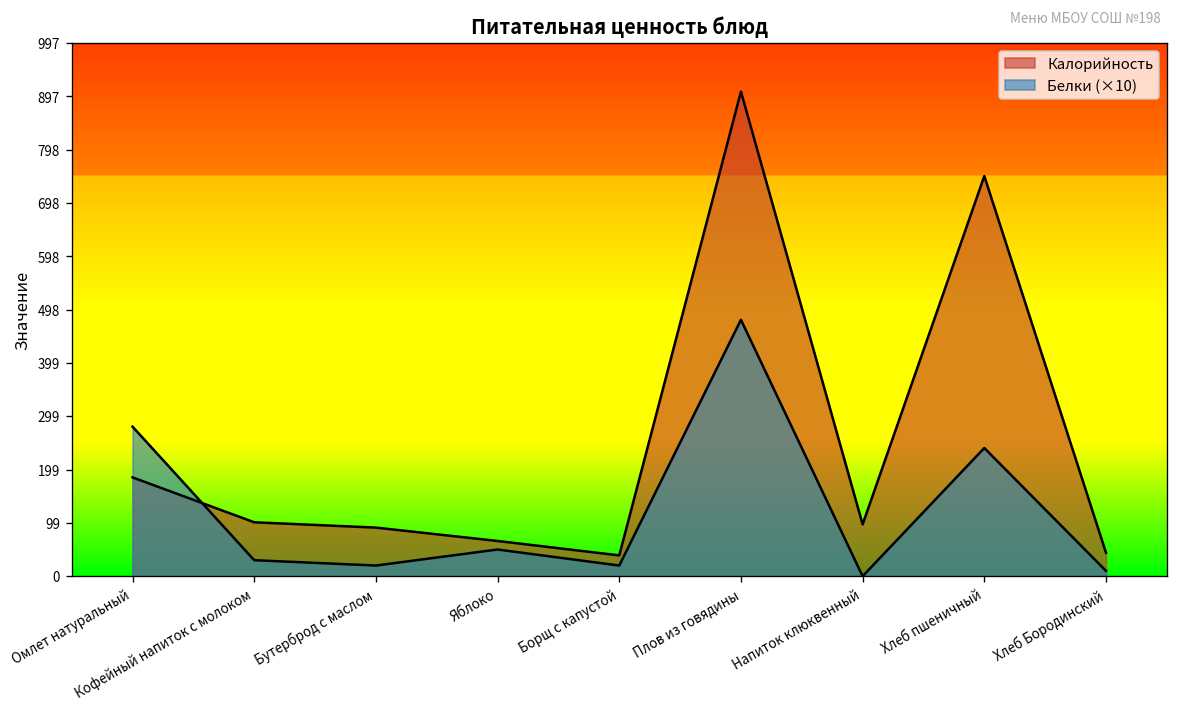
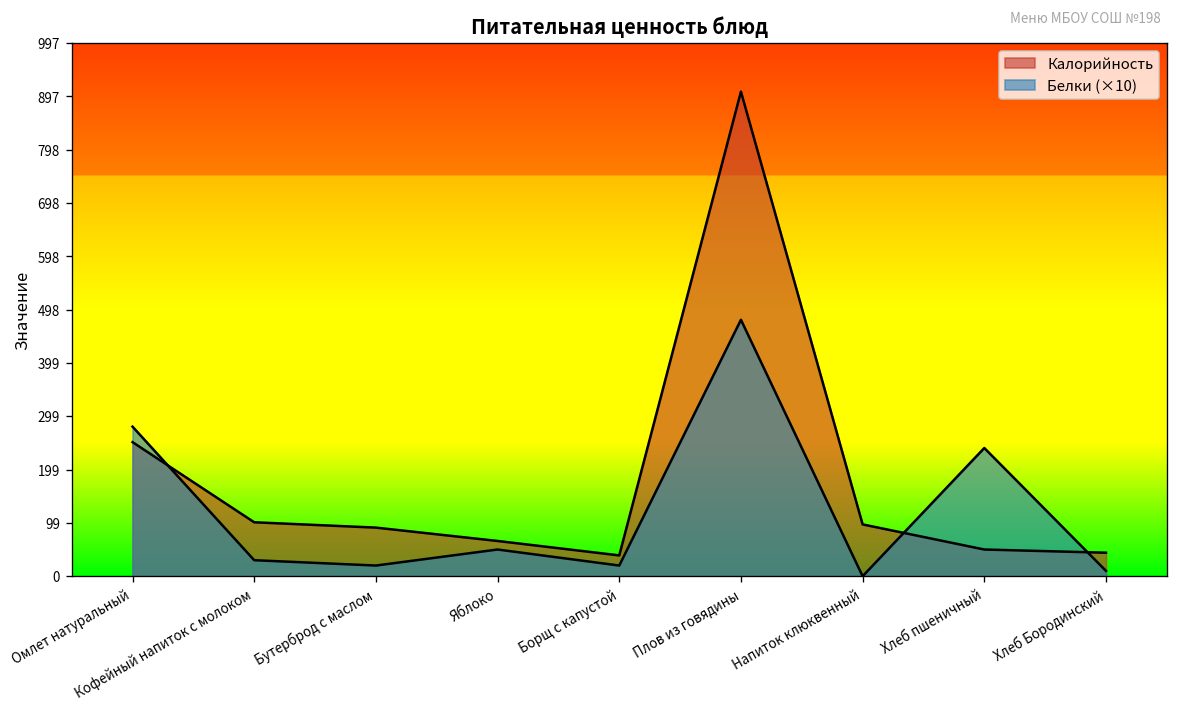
Калорийность, Омлет натуральный: 190 -> 250
Калорийность, Хлеб пшеничный: 750 -> 50
